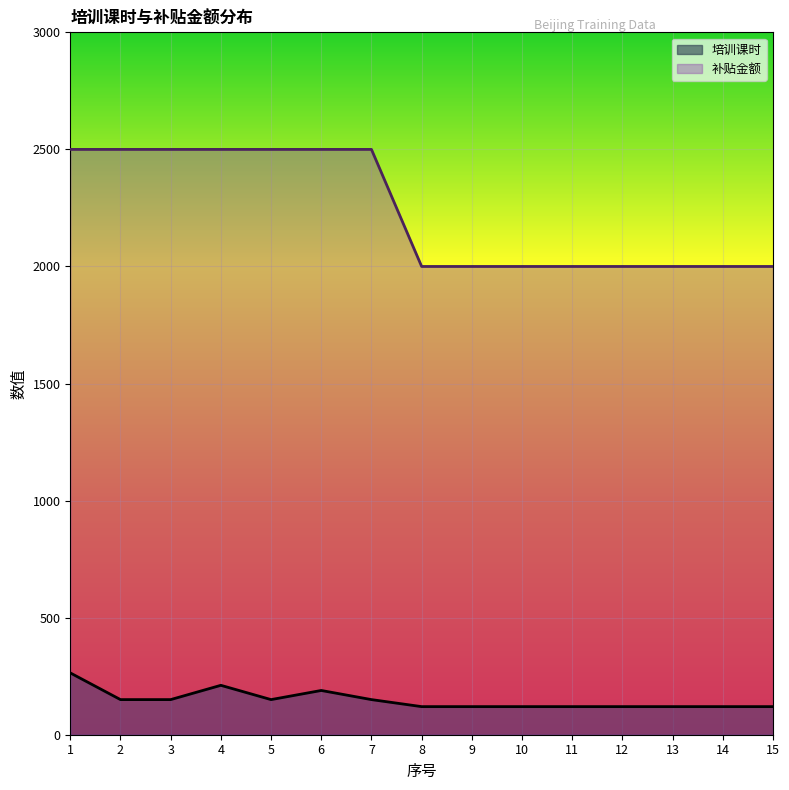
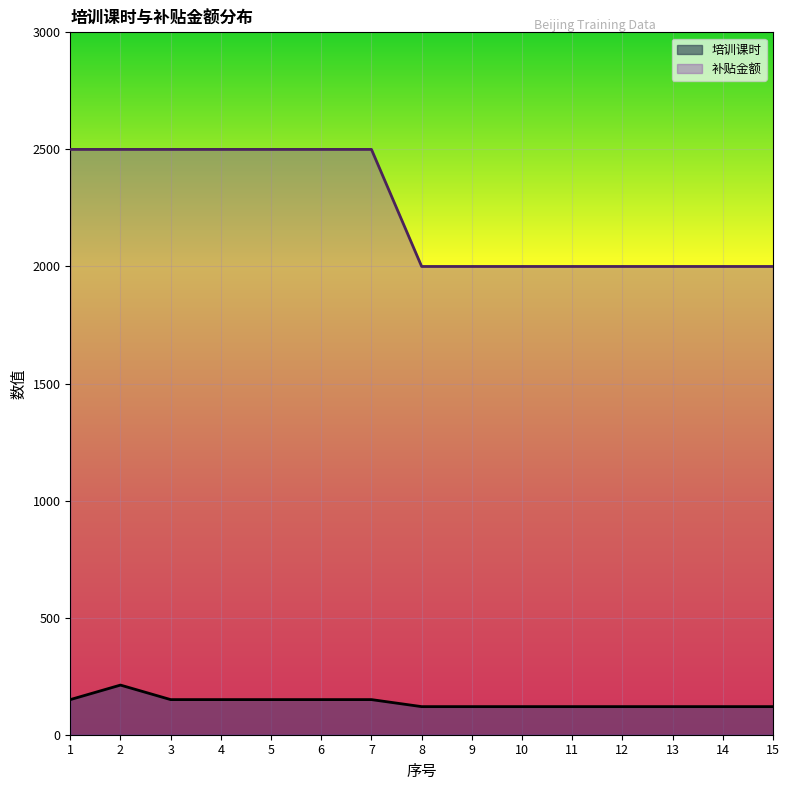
培训课时, 1: 260 -> 150
培训课时, 2: 150 -> 210
培训课时, 4: 210 -> 150
培训课时, 6: 190 -> 150
